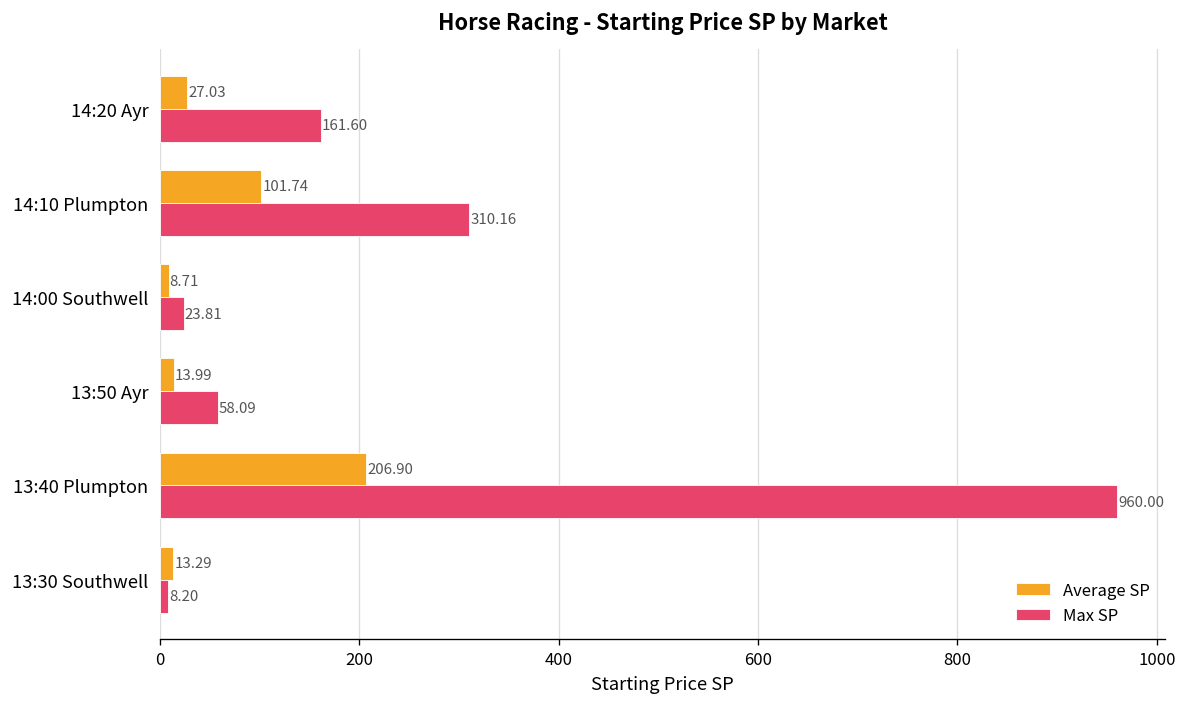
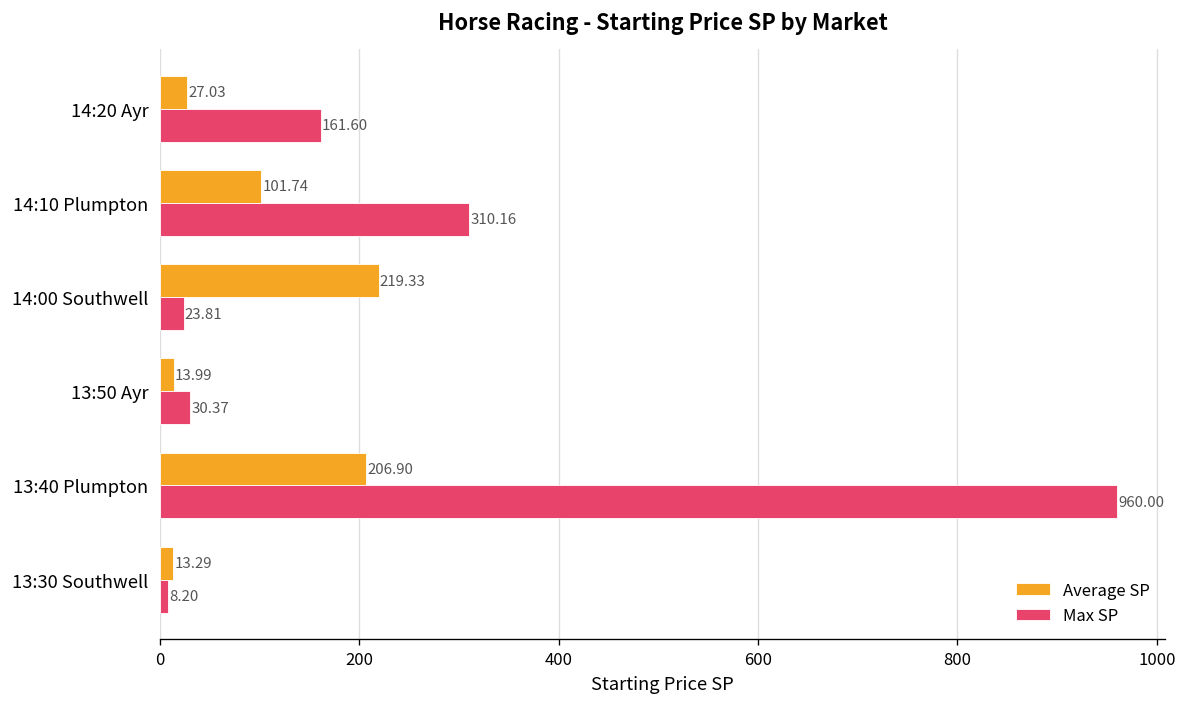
Average SP, 14:00 Southwell: 8.71 -> 219.33
Max SP, 13:50 Ayr: 58.09 -> 30.37
